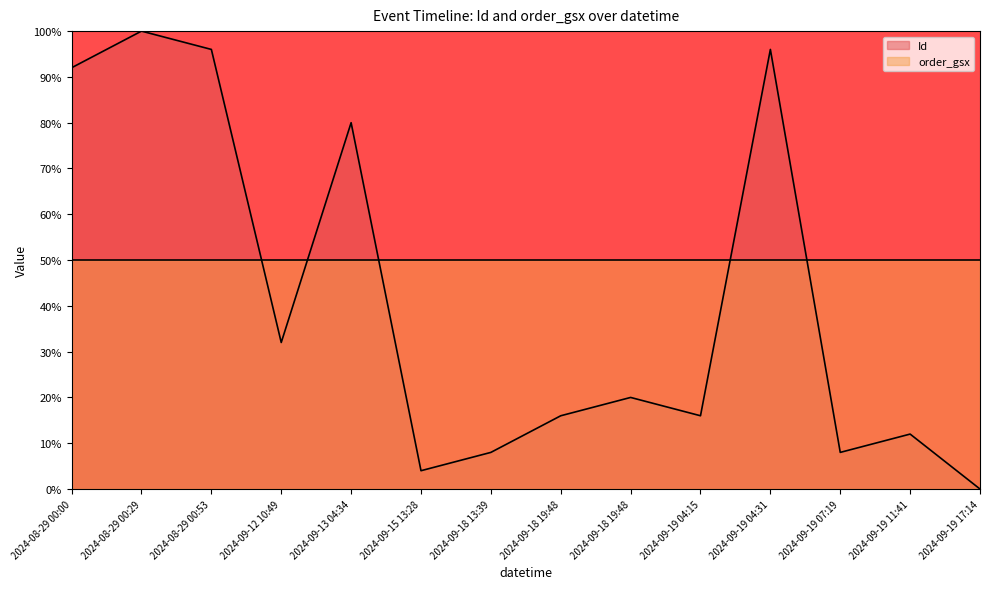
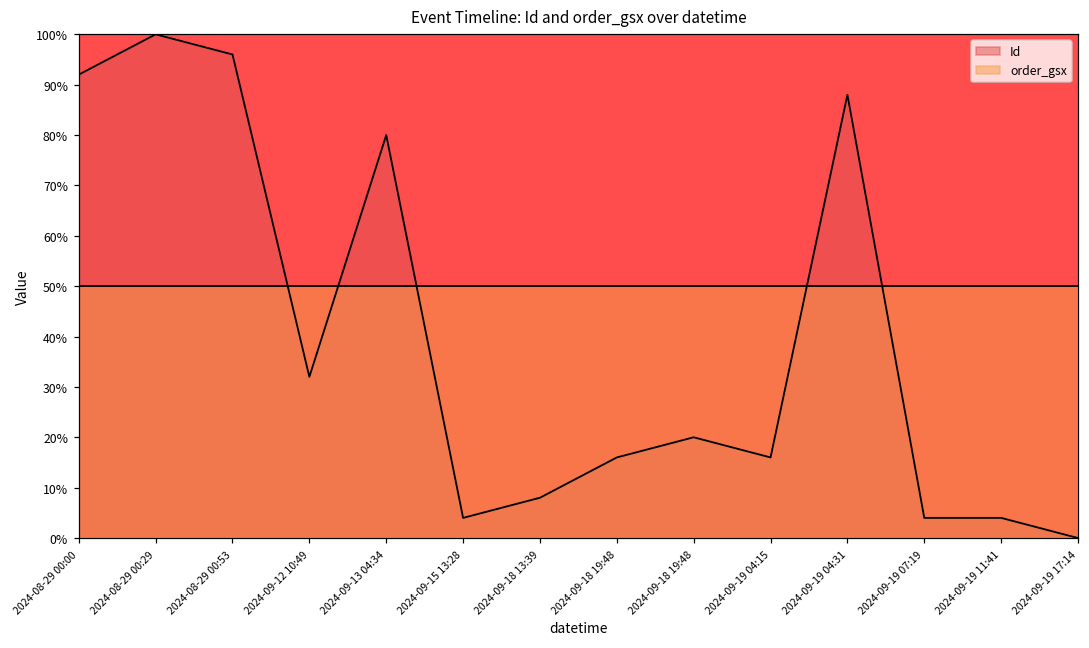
Id, 2024-09-19 04:31: 96% -> 88%
Id, 2024-09-19 07:19: 8% -> 4%
Id, 2024-09-19 11:41: 12% -> 4%
